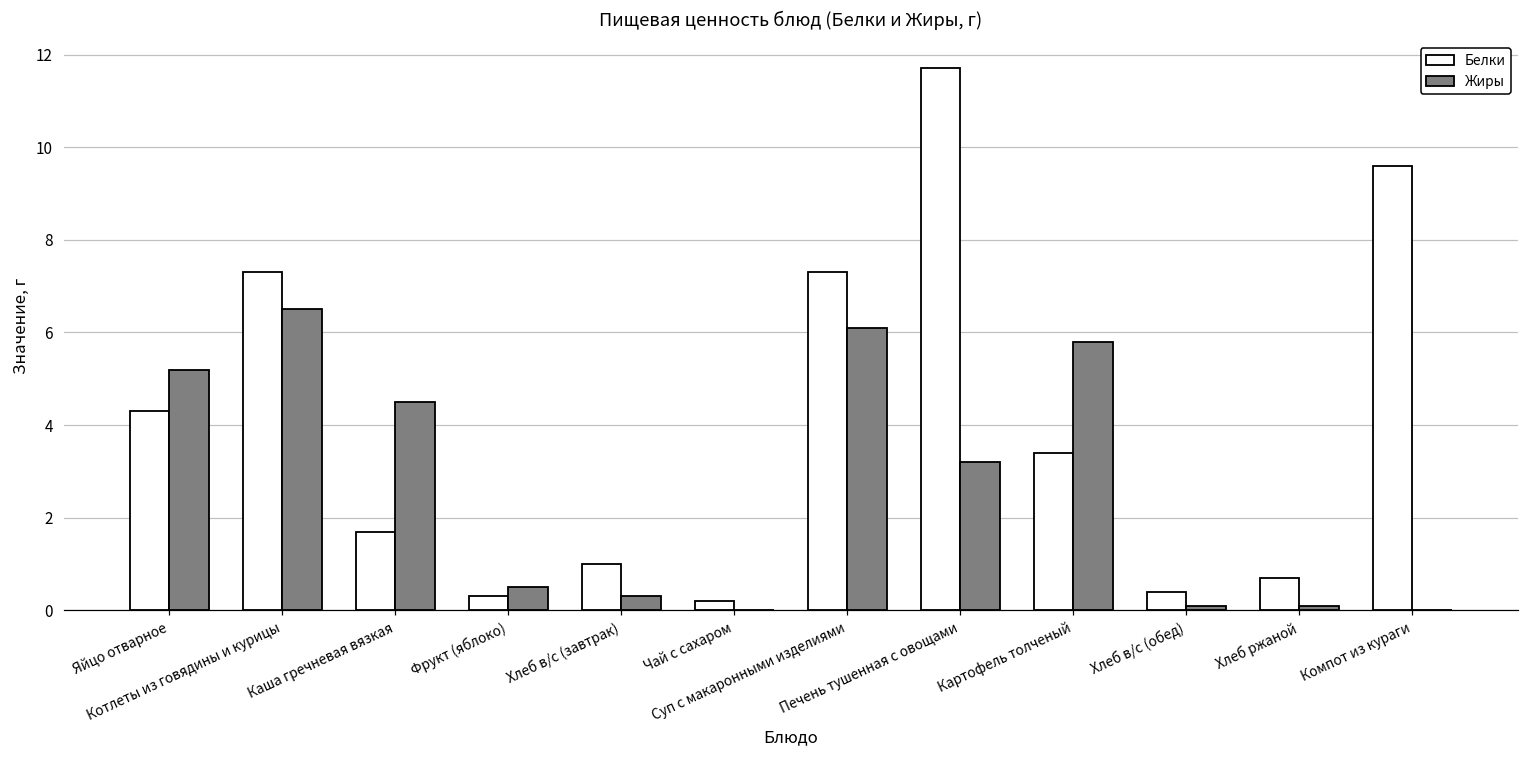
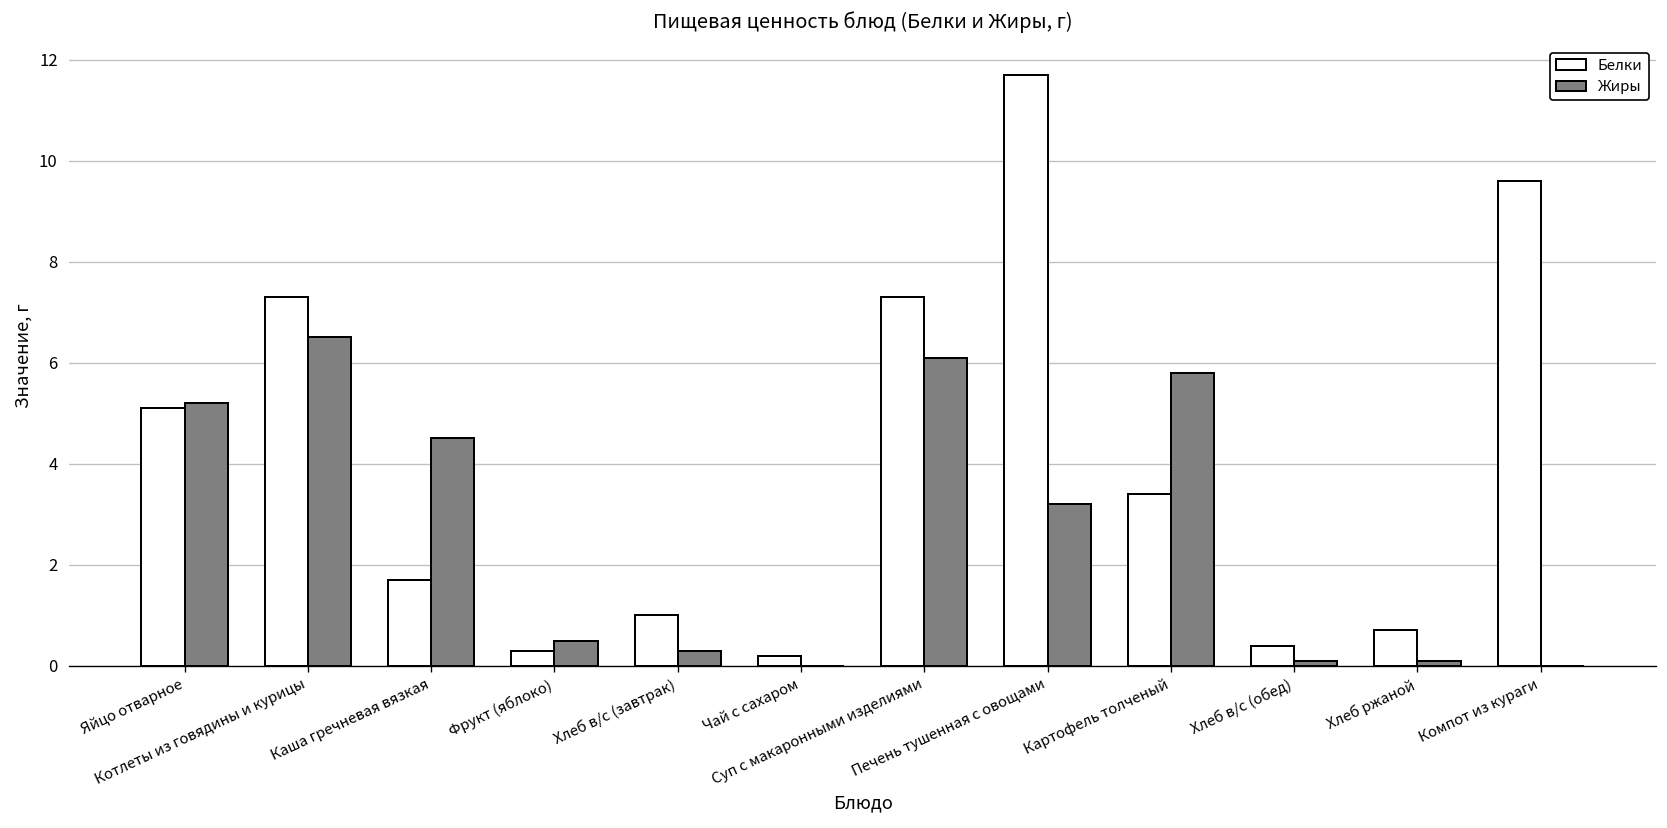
Белки, Яйцо отварное: 4.3 -> 5.1
